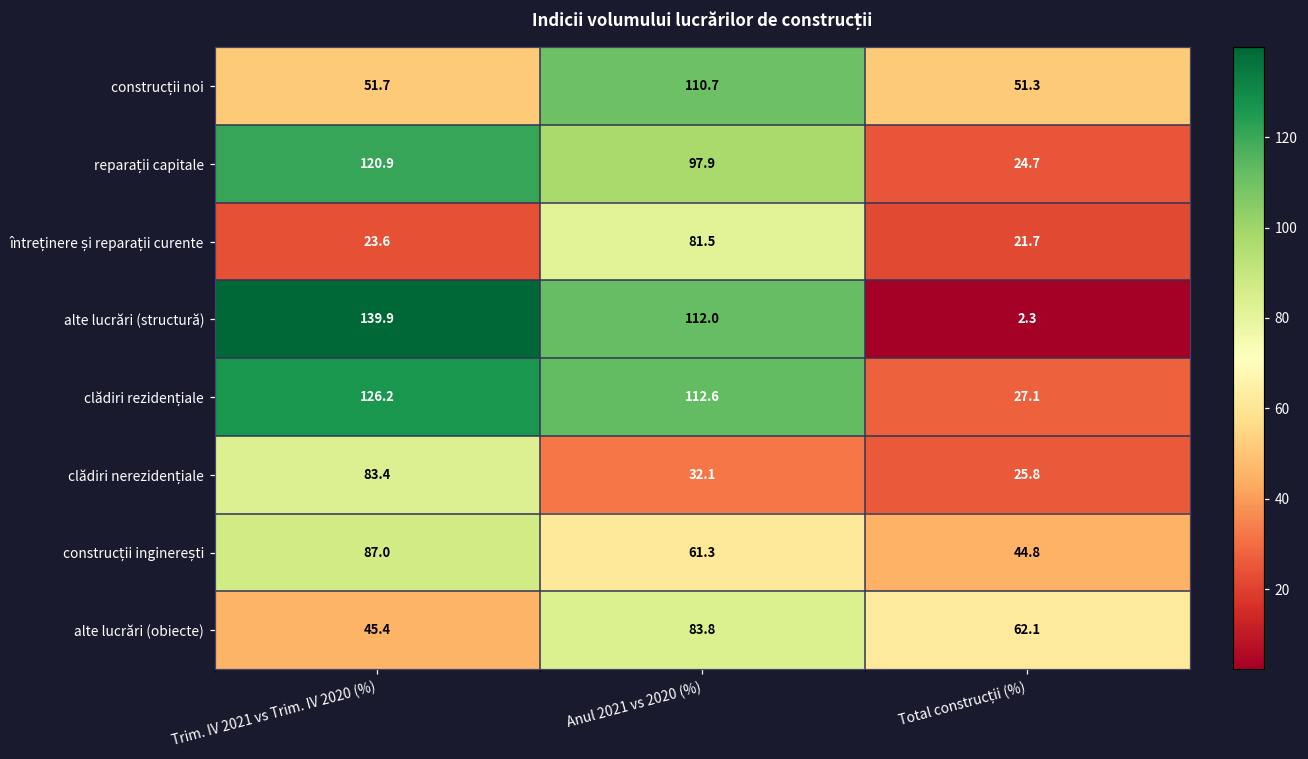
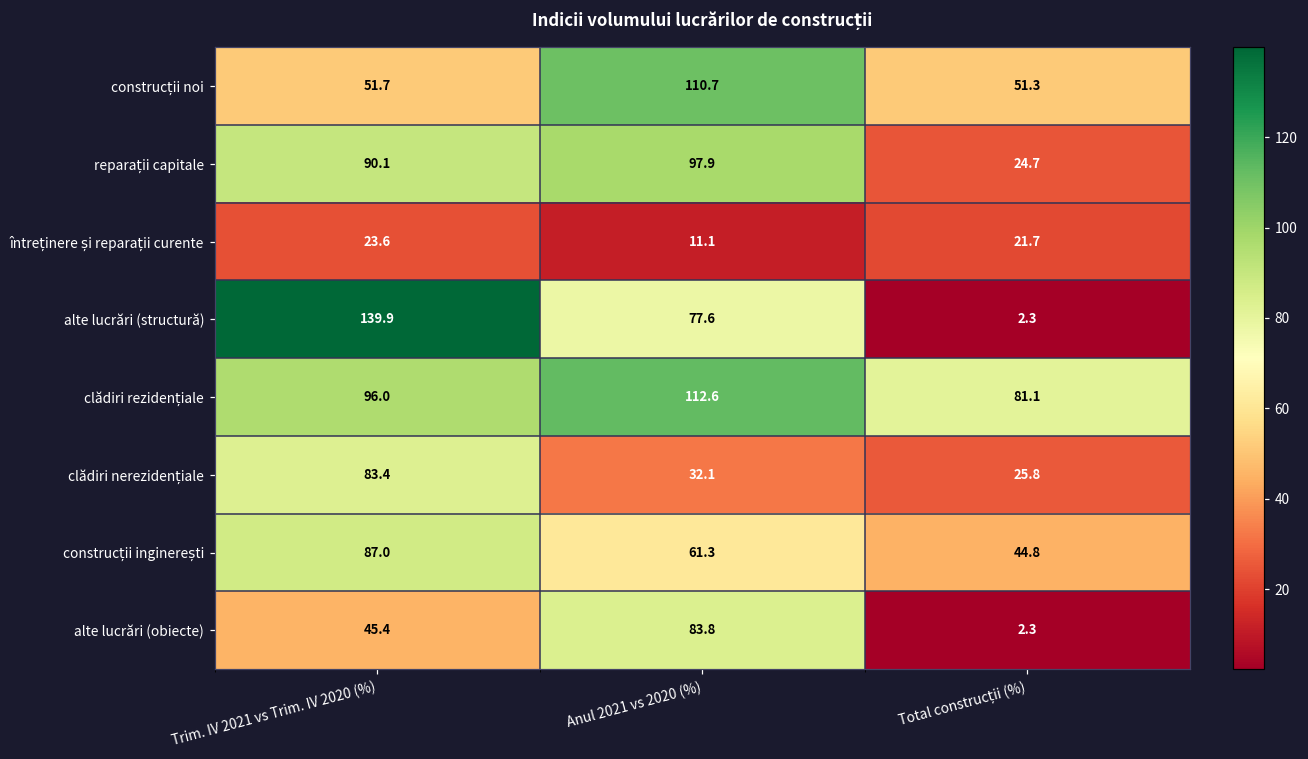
reparații capitale, Trim. IV 2021 vs Trim. IV 2020 (%): 120.9 -> 90.1
întreținere și reparații curente, Anul 2021 vs 2020 (%): 81.5 -> 11.1
alte lucrări (structură), Anul 2021 vs 2020 (%): 112.0 -> 77.6
clădiri rezidențiale, Trim. IV 2021 vs Trim. IV 2020 (%): 126.2 -> 96.0
clădiri rezidențiale, Total construcții (%): 27.1 -> 81.1
alte lucrări (obiecte), Total construcții (%): 62.1 -> 2.3
